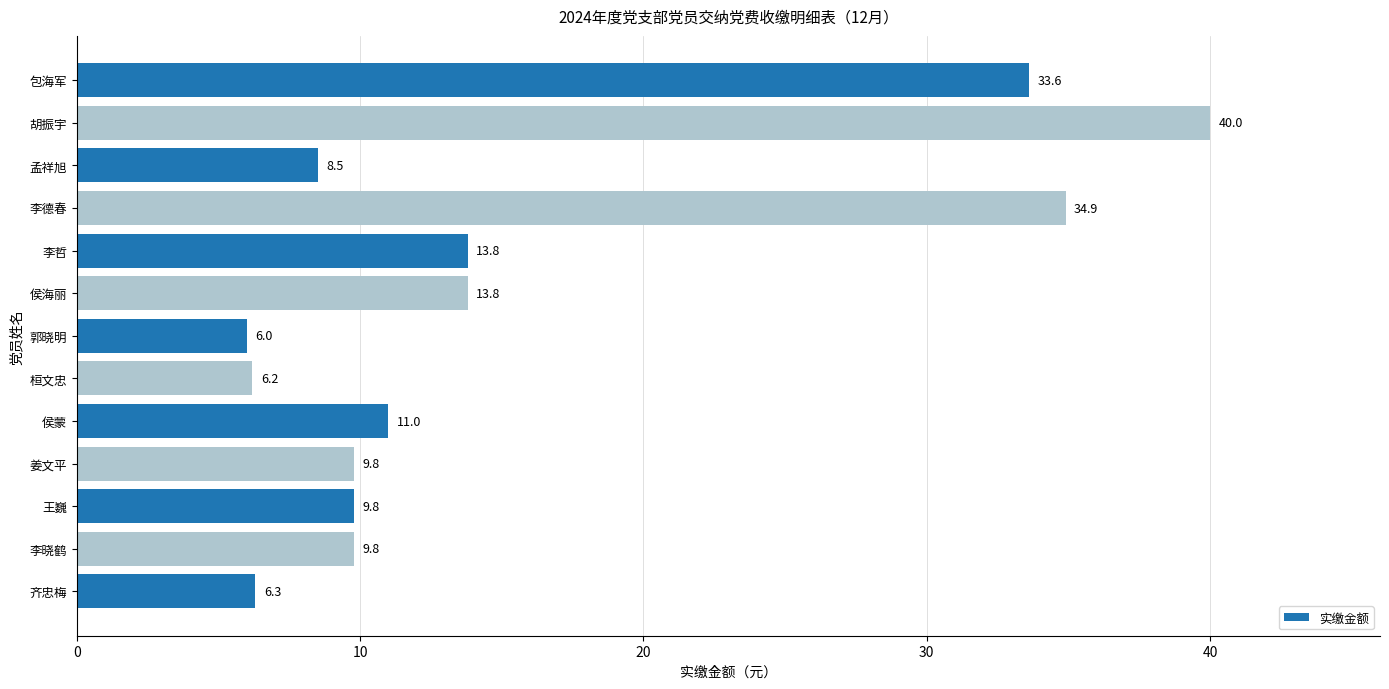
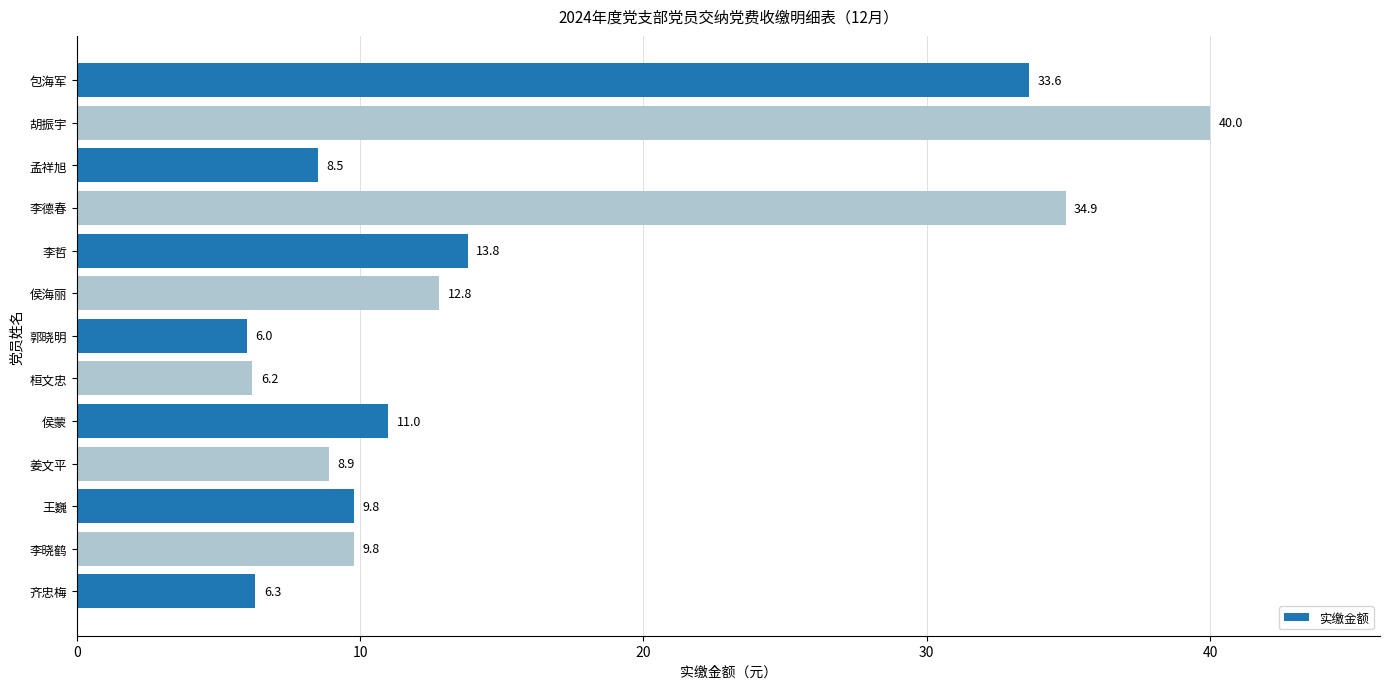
侯海丽: 13.8 -> 12.8
姜文平: 9.8 -> 8.9
